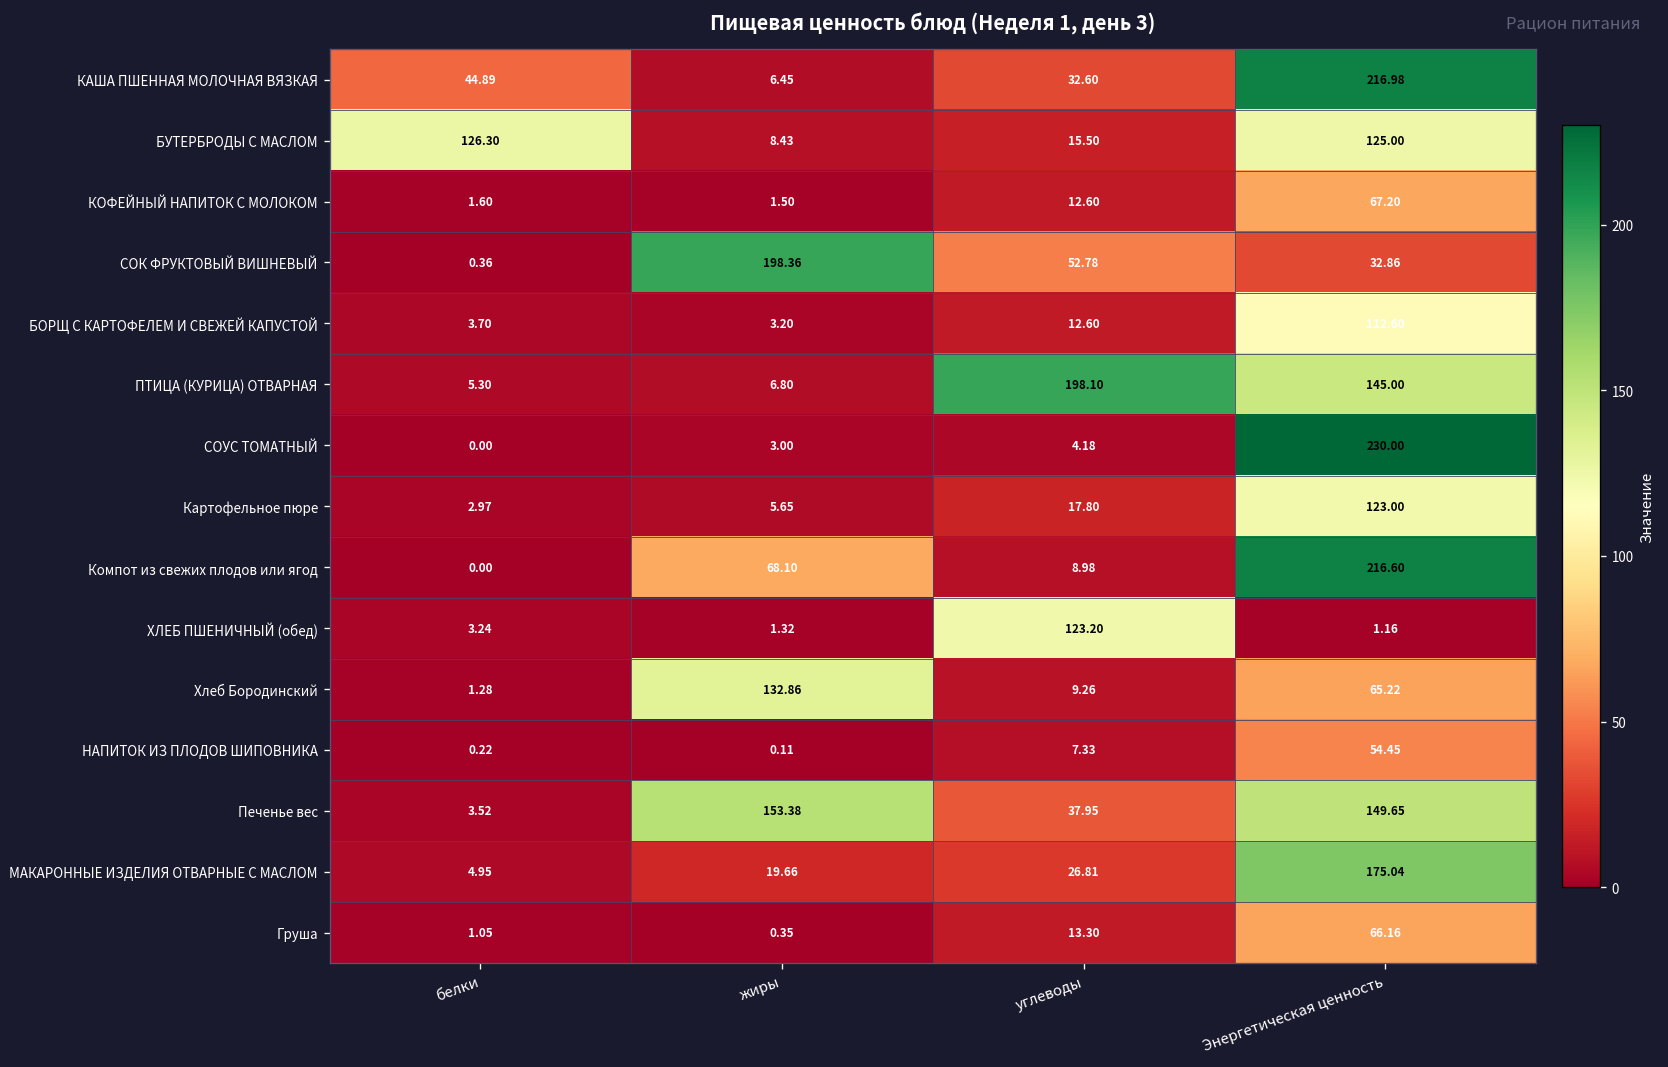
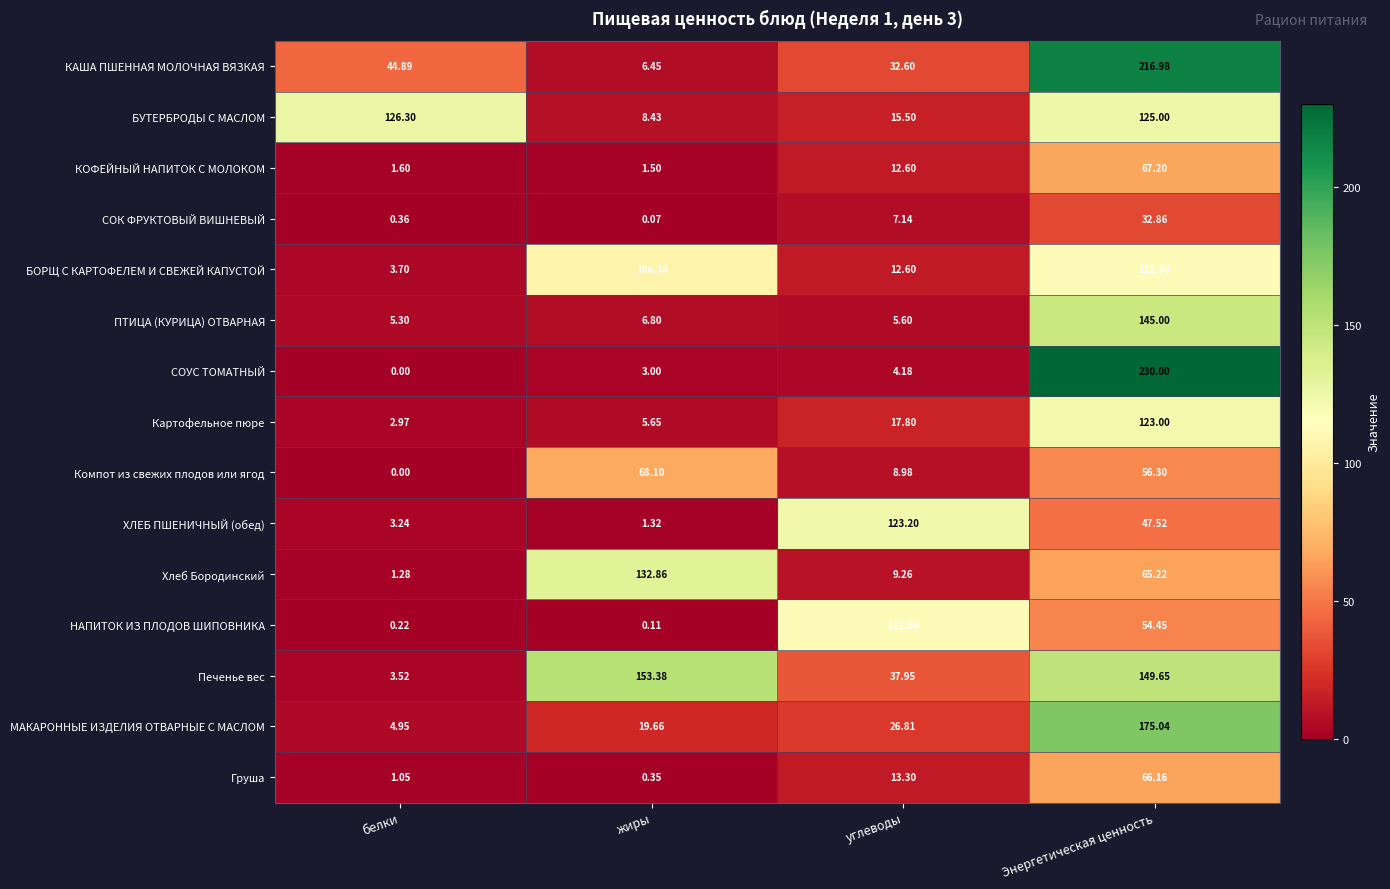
СОК ФРУКТОВЫЙ ВИШНЕВЫЙ, жиры: 198.36 -> 0.07
СОК ФРУКТОВЫЙ ВИШНЕВЫЙ, углеводы: 52.78 -> 7.14
БОРЩ С КАРТОФЕЛЕМ И СВЕЖЕЙ КАПУСТОЙ, жиры: 3.20 -> 106.30
ПТИЦА (КУРИЦА) ОТВАРНАЯ, углеводы: 198.10 -> 5.60
Компот из свежих плодов или ягод, Энергетическая ценность: 216.60 -> 56.30
ХЛЕБ ПШЕНИЧНЫЙ (обед), Энергетическая ценность: 1.16 -> 47.52
НАПИТОК ИЗ ПЛОДОВ ШИПОВНИКА, углеводы: 7.33 -> 112.56
